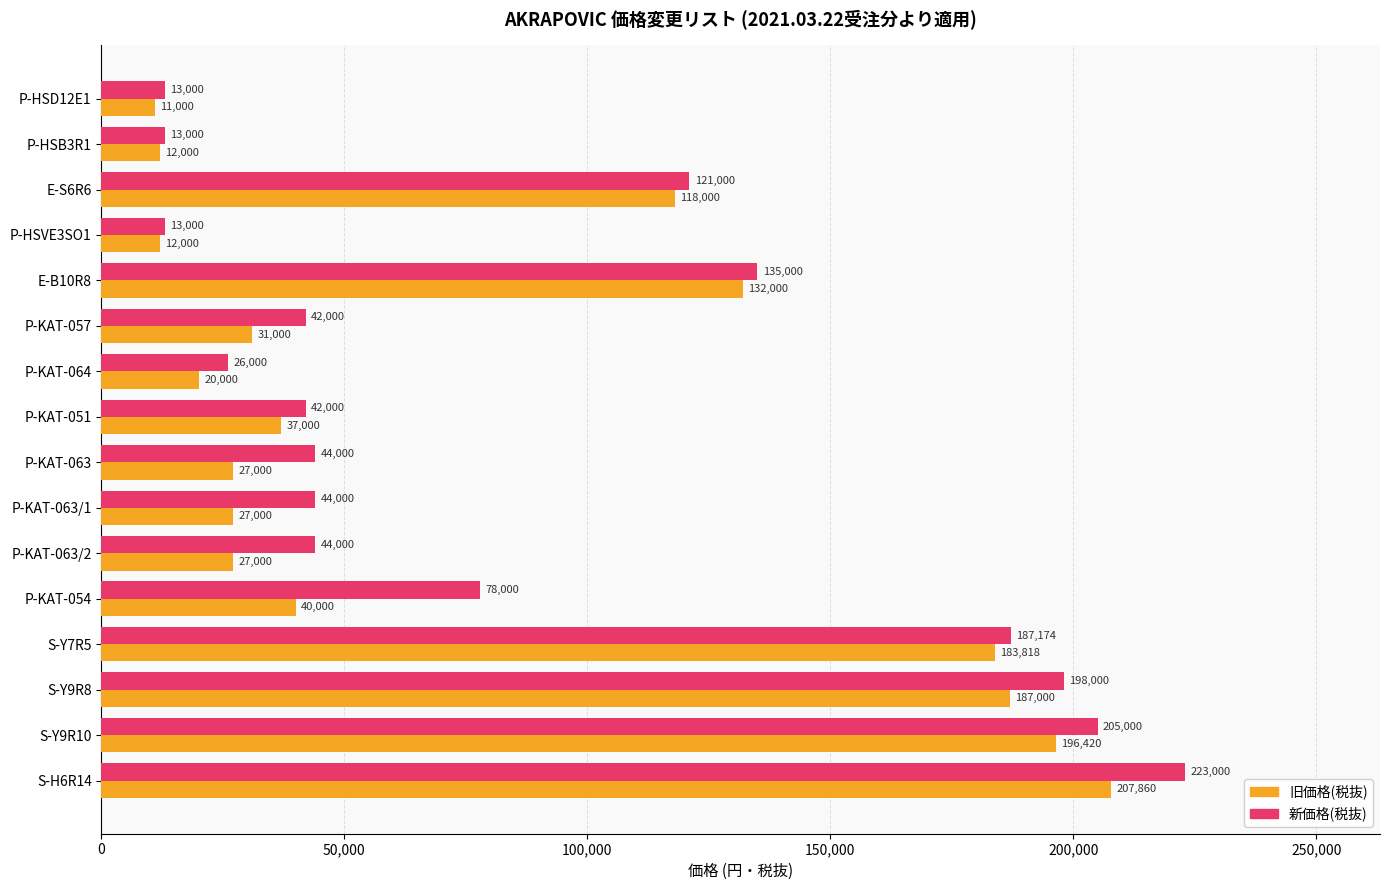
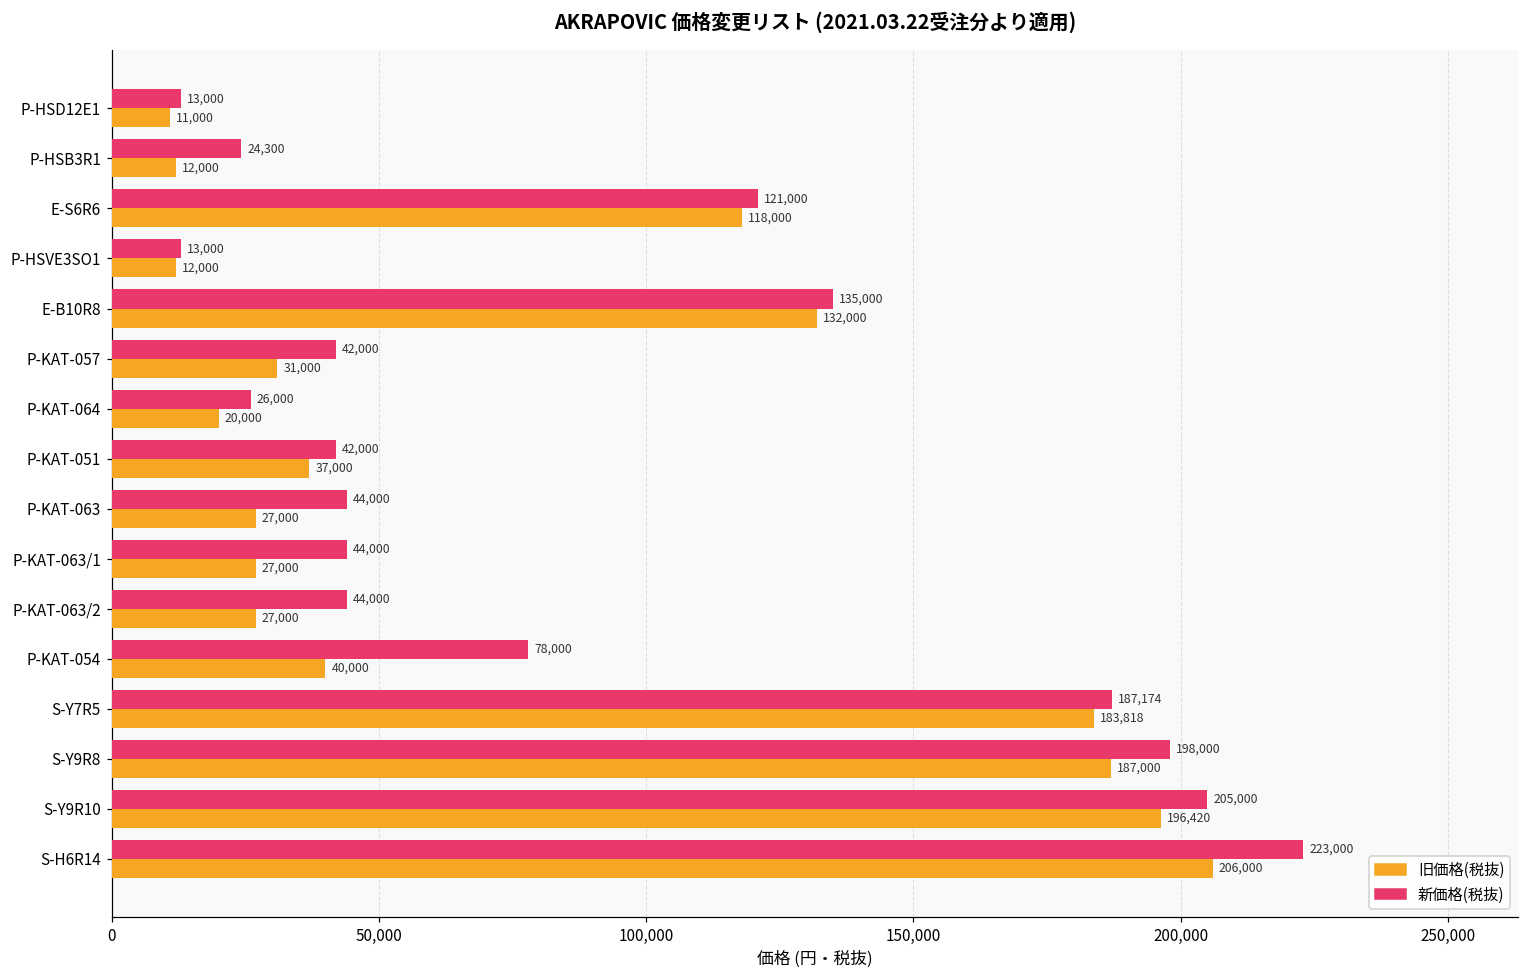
新価格(税抜), P-HSB3R1: 13,000 -> 24,300
旧価格(税抜), S-H6R14: 207,860 -> 206,000
